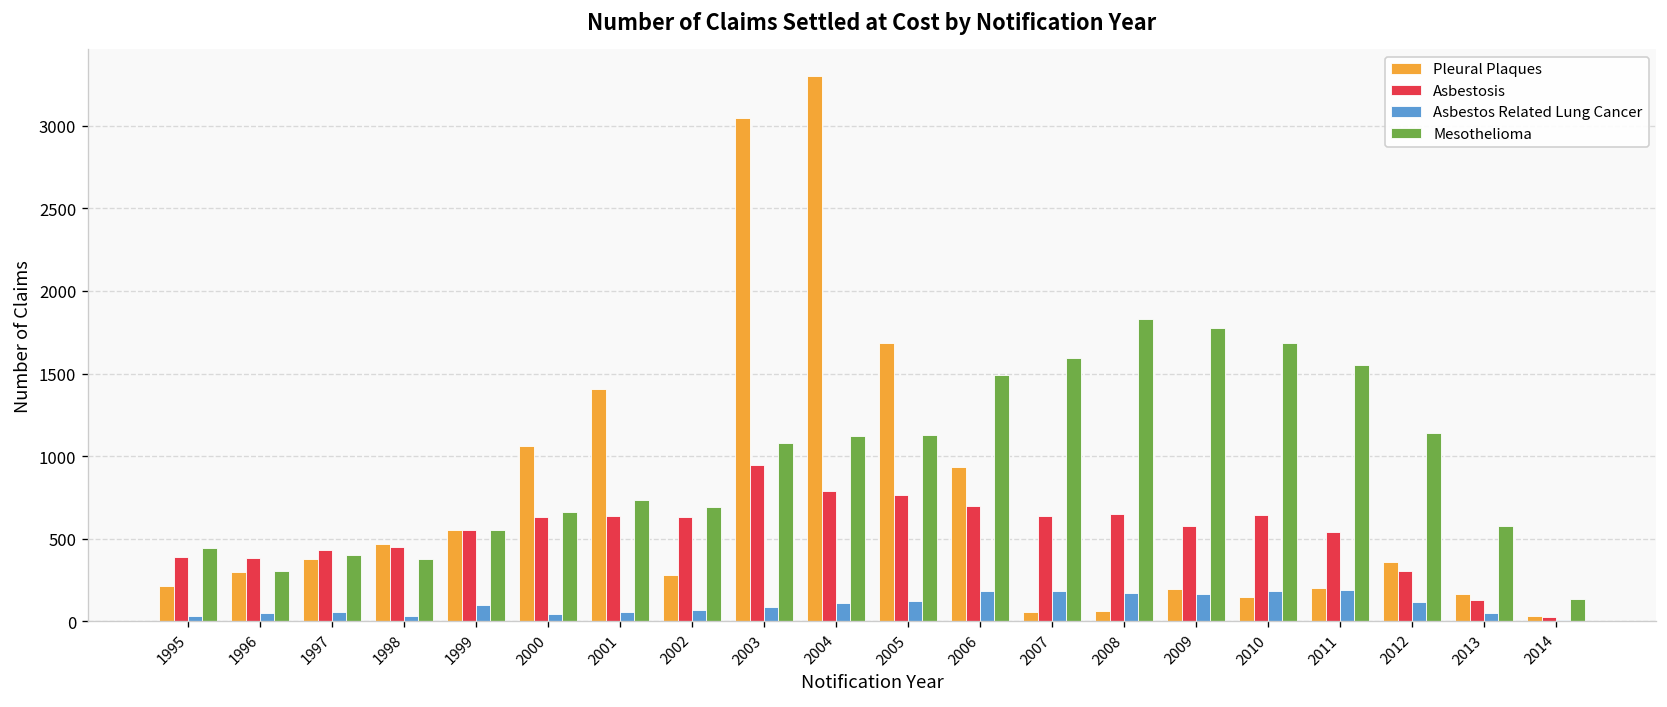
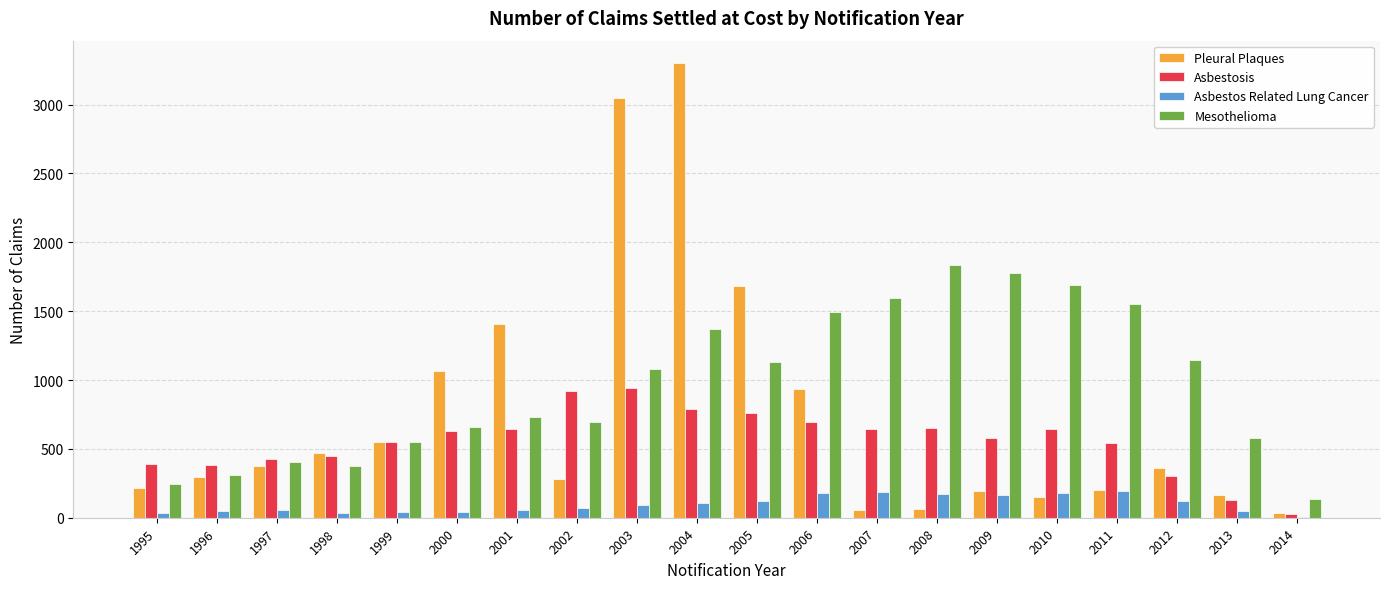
Mesothelioma, 1995: 440 -> 250
Asbestos Related Lung Cancer, 1999: 100 -> 40
Asbestosis, 2002: 630 -> 920
Mesothelioma, 2004: 1120 -> 1370
